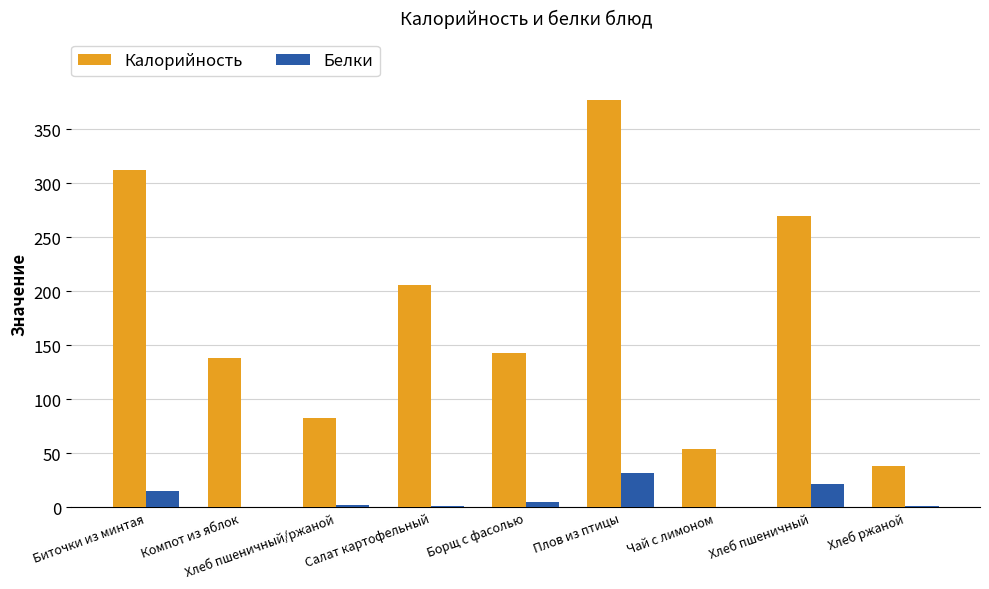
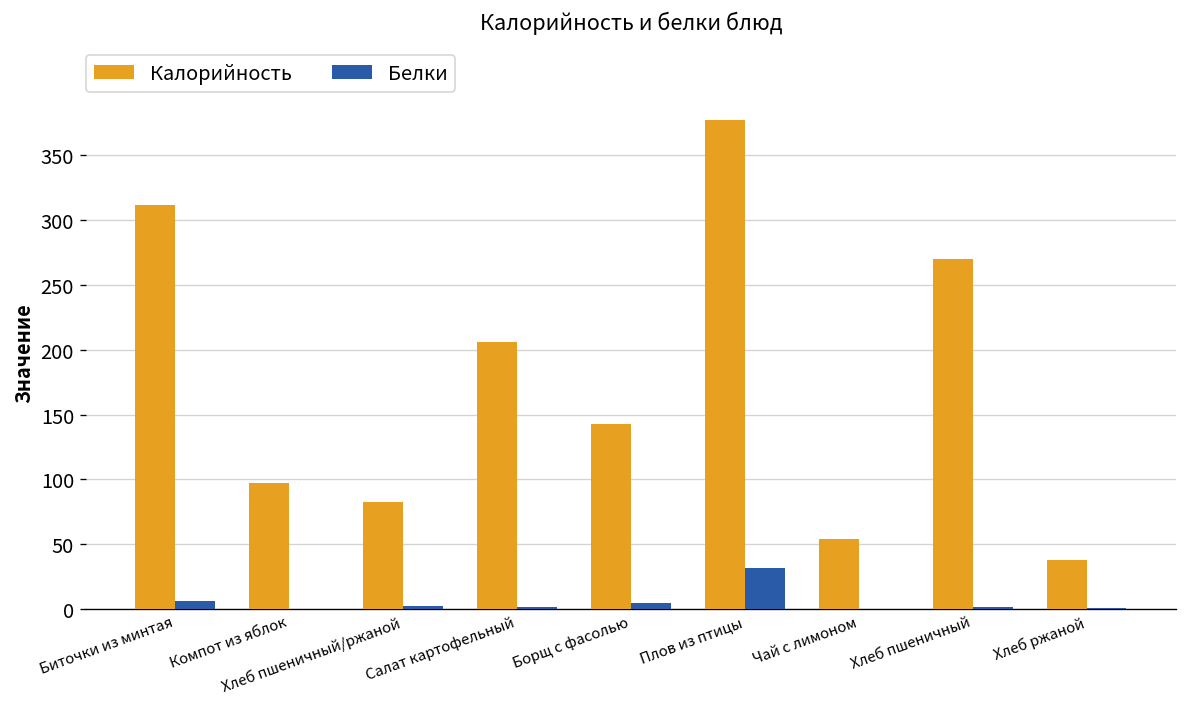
Белки, Биточки из минтая: 15 -> 6
Калорийность, Компот из яблок: 138 -> 97
Белки, Хлеб пшеничный: 22 -> 2
